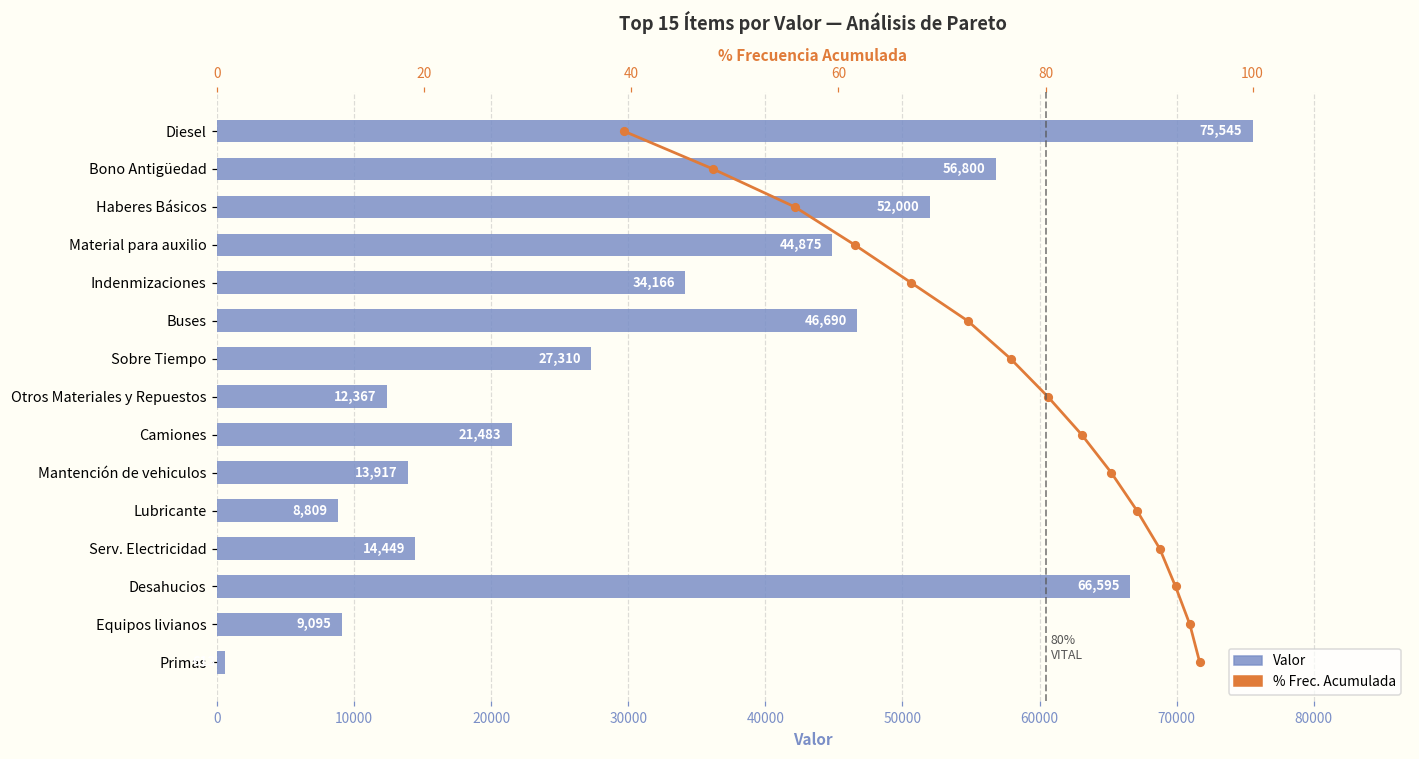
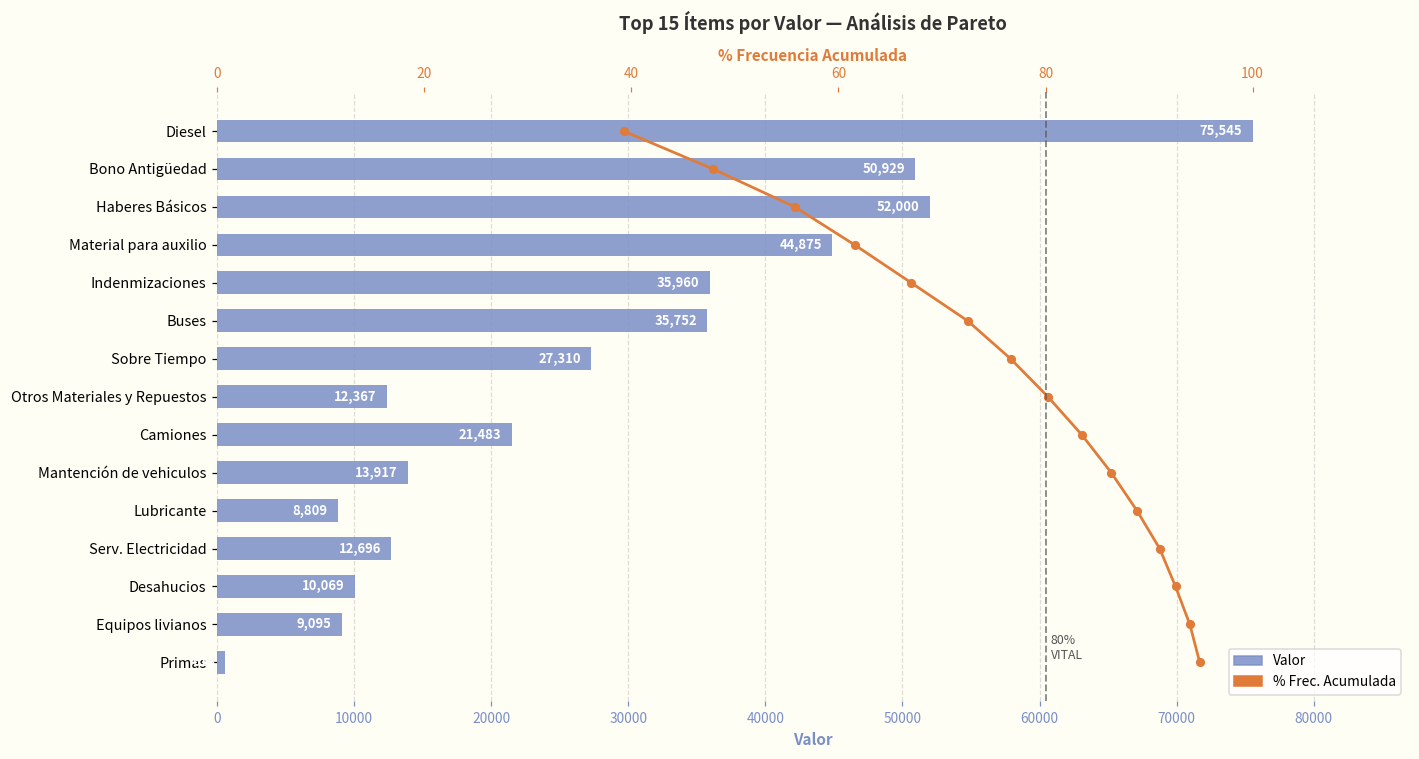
Valor, Bono Antigüedad: 56,800 -> 50,929
Valor, Indenmizaciones: 34,166 -> 35,960
Valor, Buses: 46,690 -> 35,752
Valor, Serv. Electricidad: 14,449 -> 12,696
Valor, Desahucios: 66,595 -> 10,069
